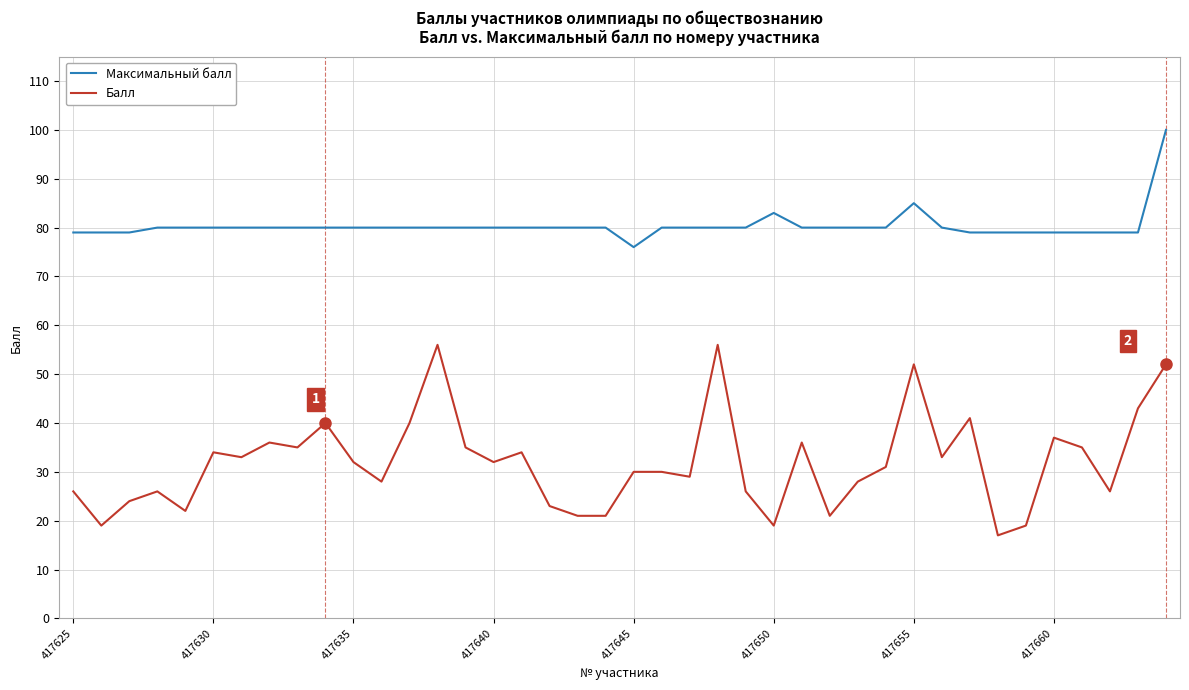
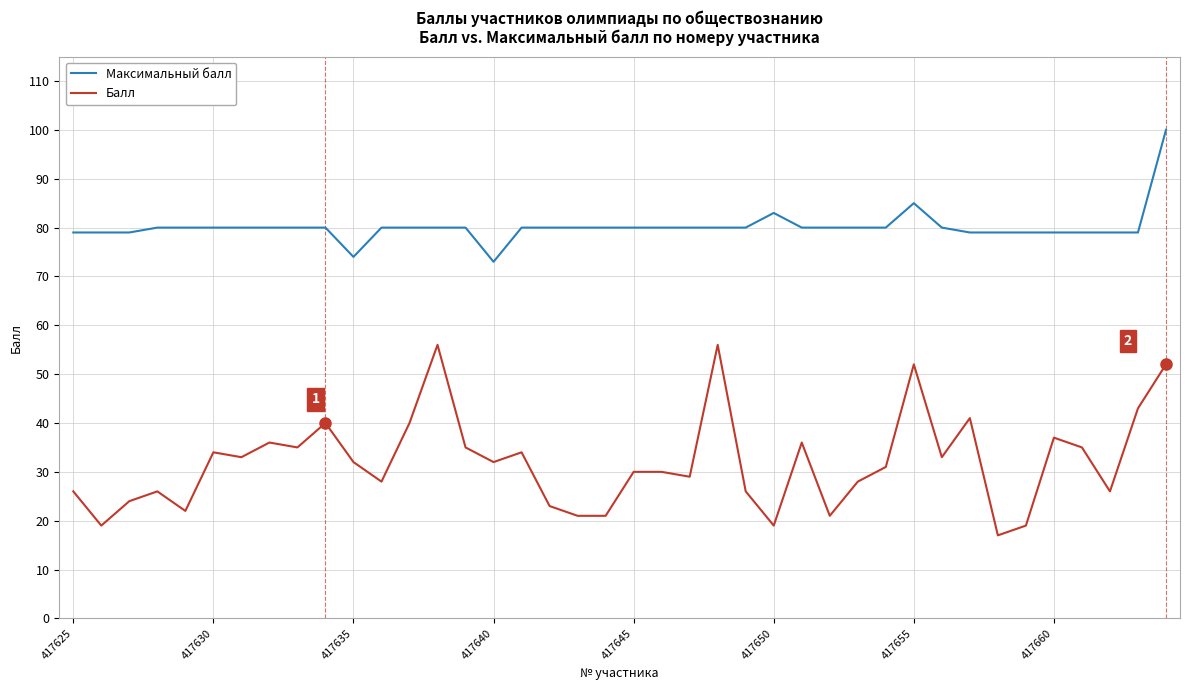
Максимальный балл, 417635: 80 -> 74
Максимальный балл, 417640: 80 -> 73
Максимальный балл, 417645: 76 -> 80
